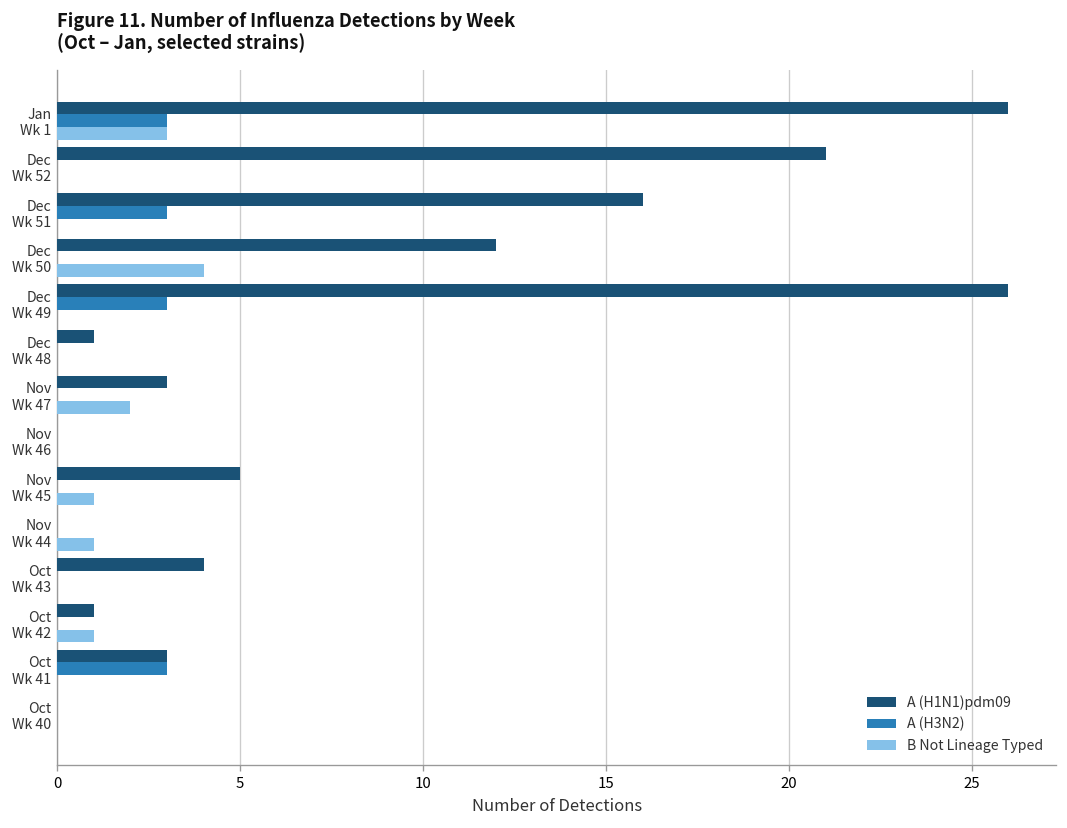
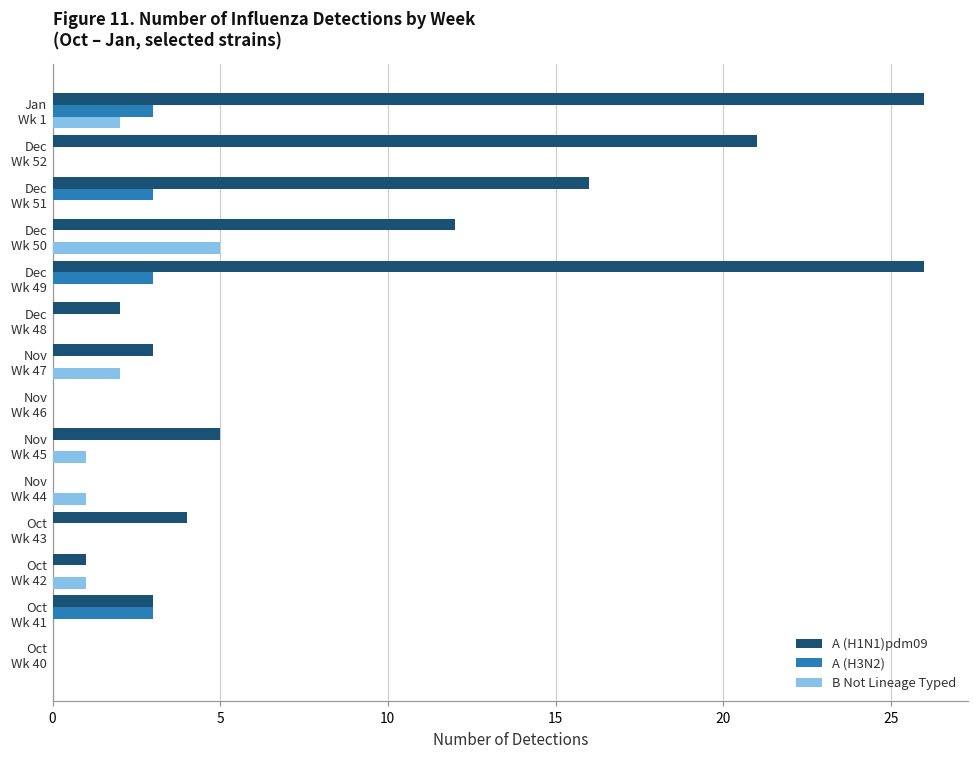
B Not Lineage Typed, Jan Wk 1: 3 -> 2
B Not Lineage Typed, Dec Wk 50: 4 -> 5
A (H1N1)pdm09, Dec Wk 48: 1 -> 2
